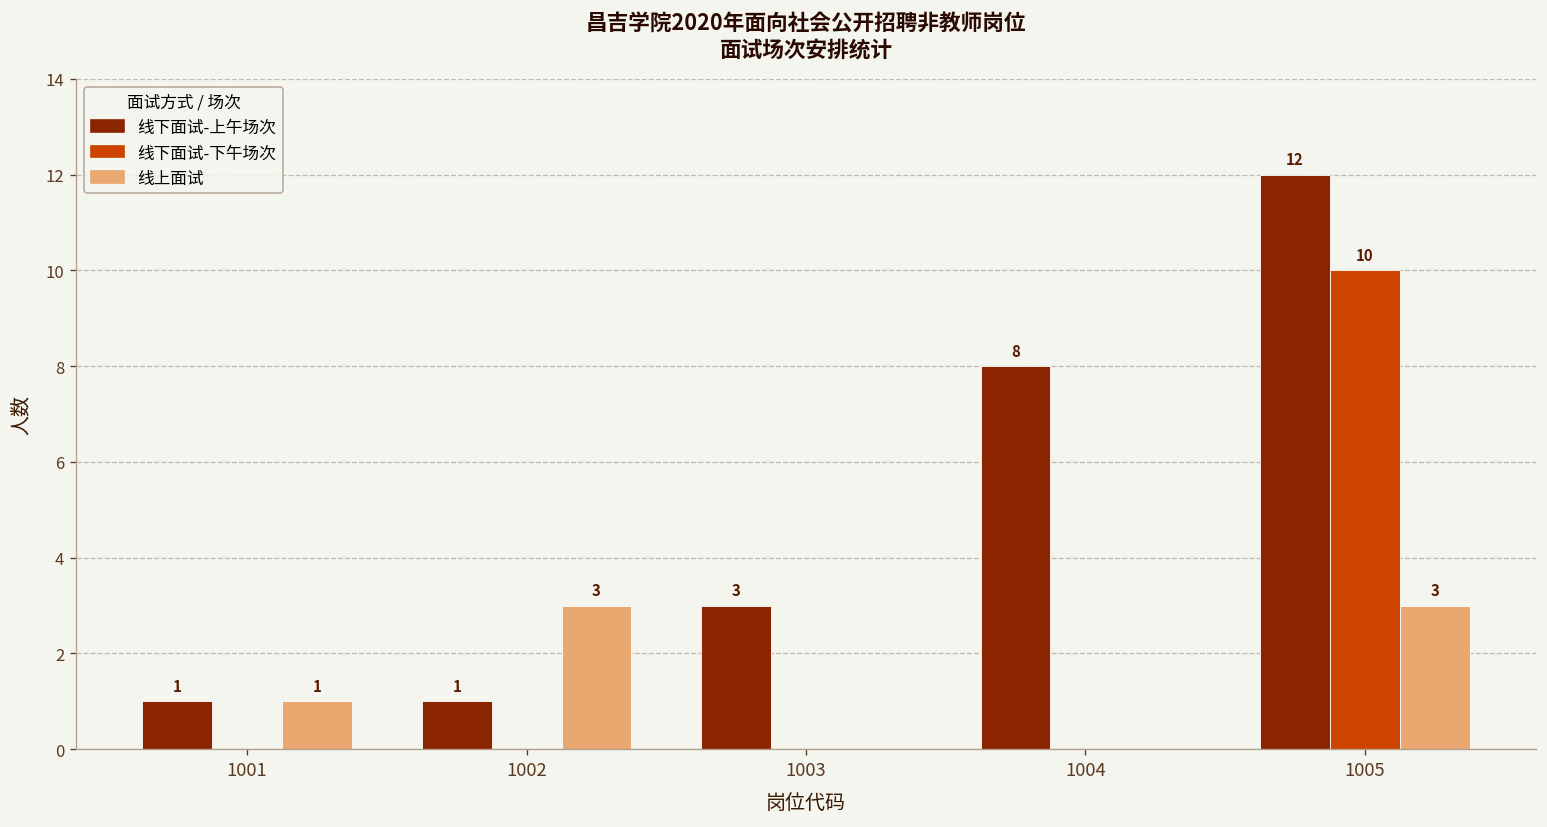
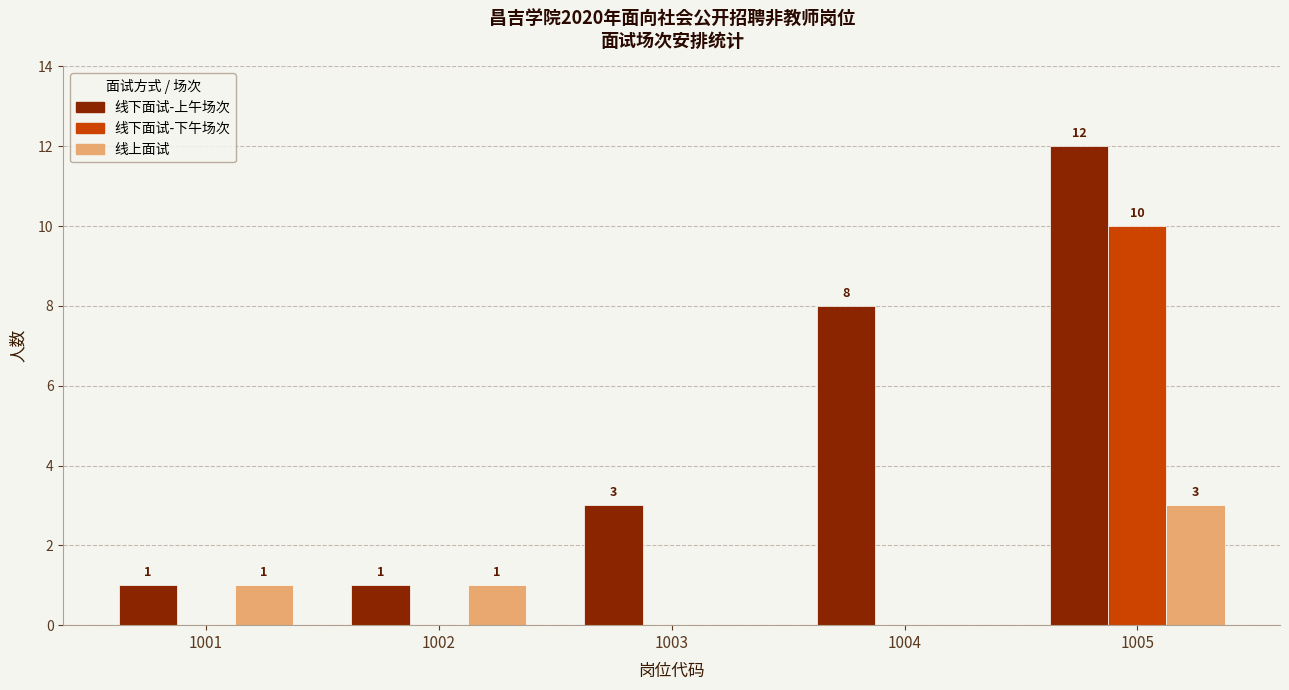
线上面试, 1002: 3 -> 1
